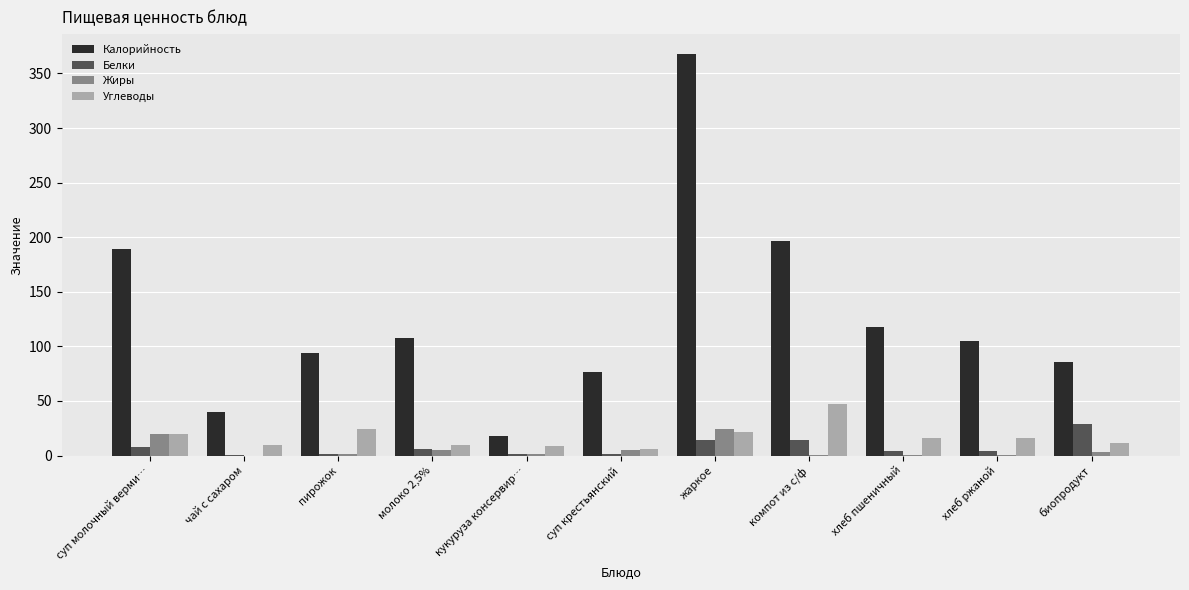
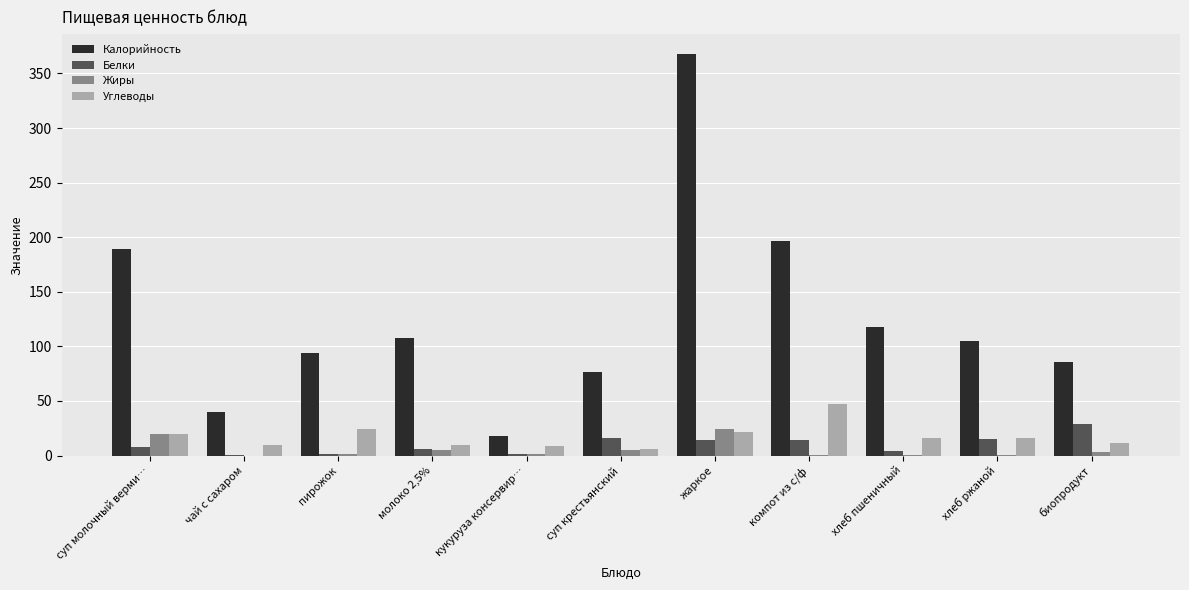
Белки, суп крестьянский: 1 -> 16
Белки, хлеб ржаной: 4 -> 15
